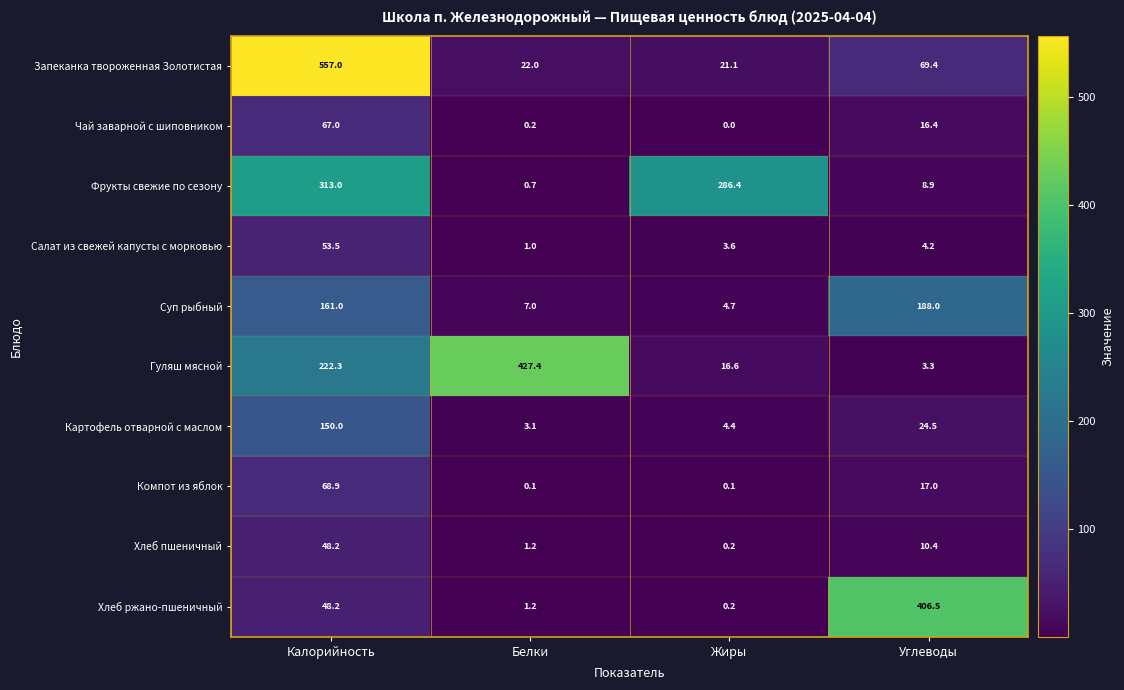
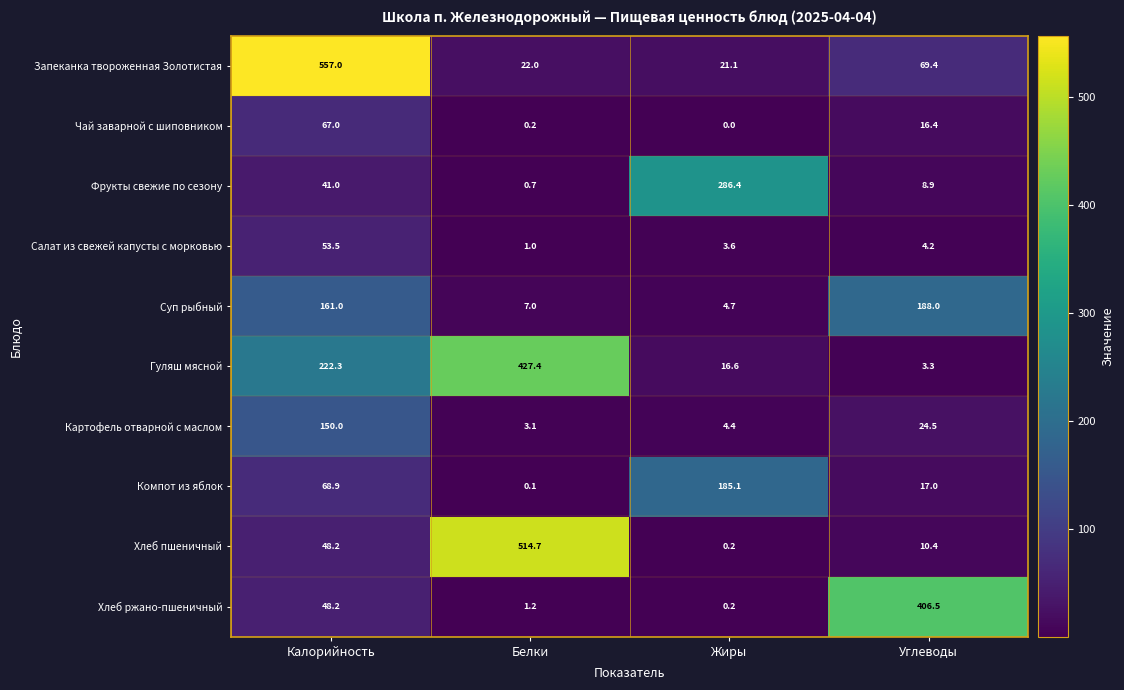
Фрукты свежие по сезону, Калорийность: 313.0 -> 41.0
Компот из яблок, Жиры: 0.1 -> 185.1
Хлеб пшеничный, Белки: 1.2 -> 514.7
